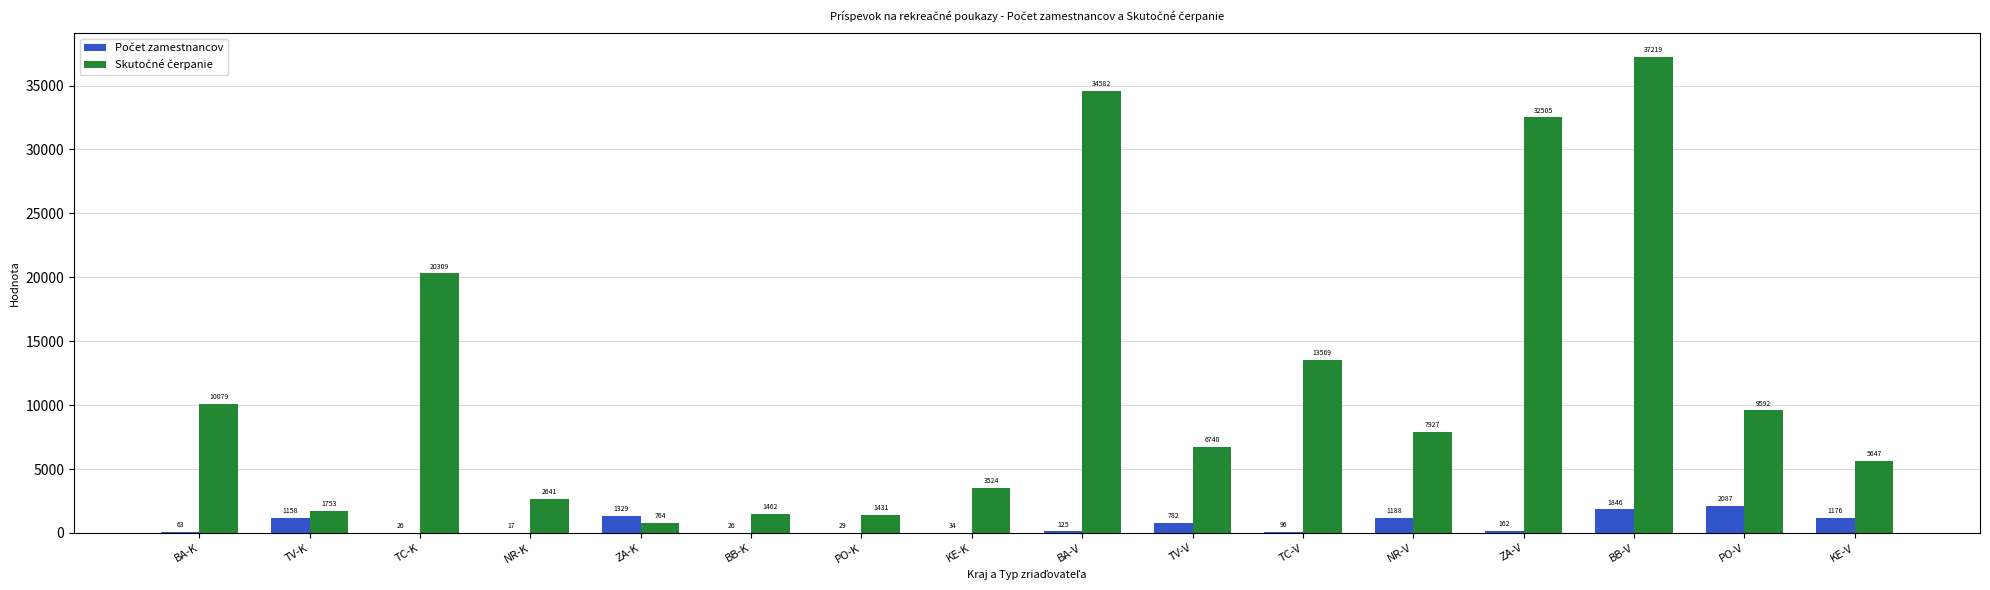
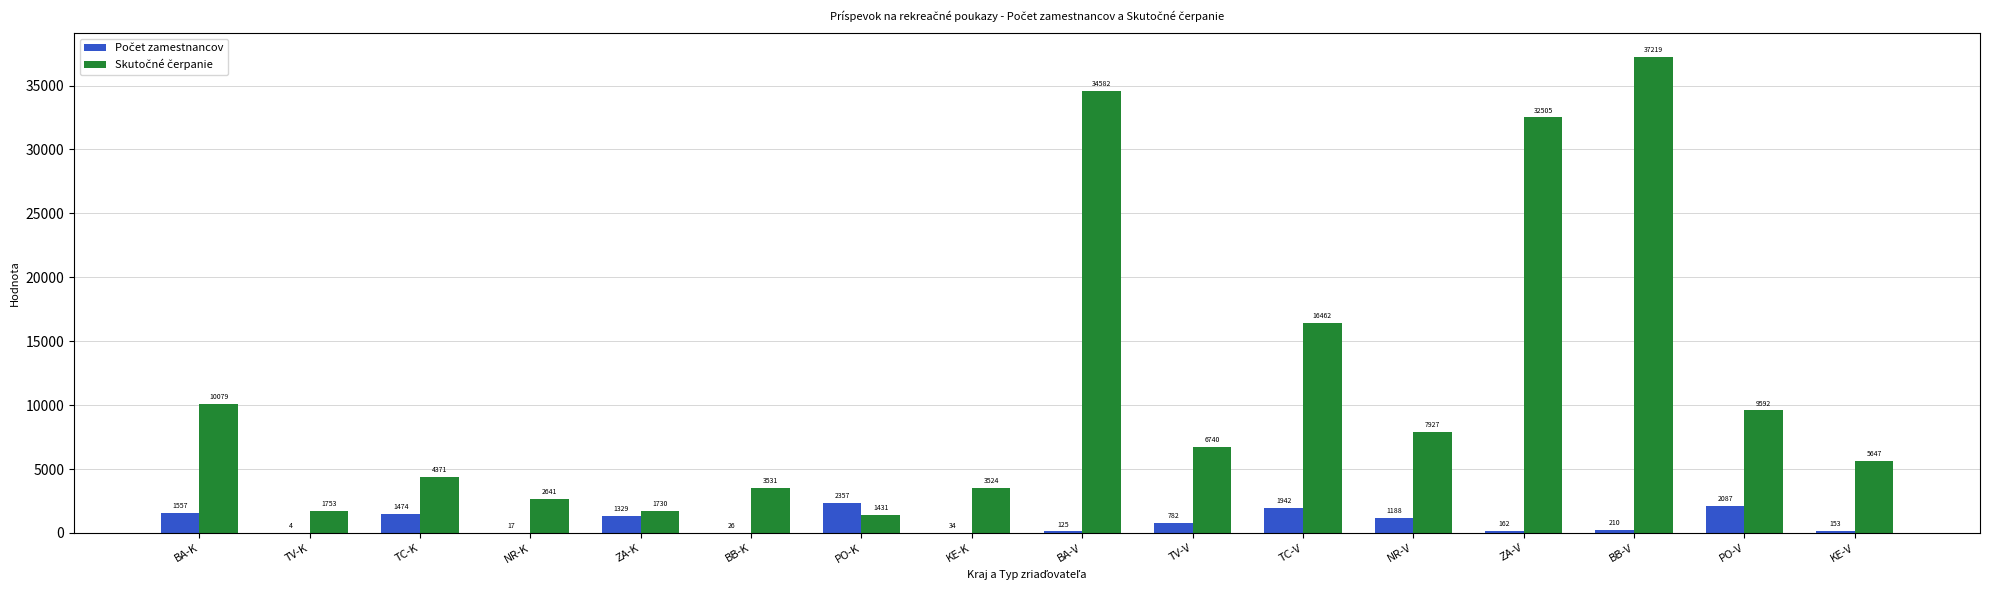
Počet zamestnancov, BA-K: 63 -> 1557
Počet zamestnancov, TV-K: 1158 -> 4
Počet zamestnancov, TC-K: 26 -> 1474
Skutočné čerpanie, TC-K: 20309 -> 4371
Skutočné čerpanie, ZA-K: 764 -> 1730
Skutočné čerpanie, BB-K: 1462 -> 3531
Počet zamestnancov, PO-K: 29 -> 2357
Počet zamestnancov, TC-V: 96 -> 1942
Skutočné čerpanie, TC-V: 13569 -> 16462
Počet zamestnancov, BB-V: 1846 -> 210
Počet zamestnancov, KE-V: 1176 -> 153
